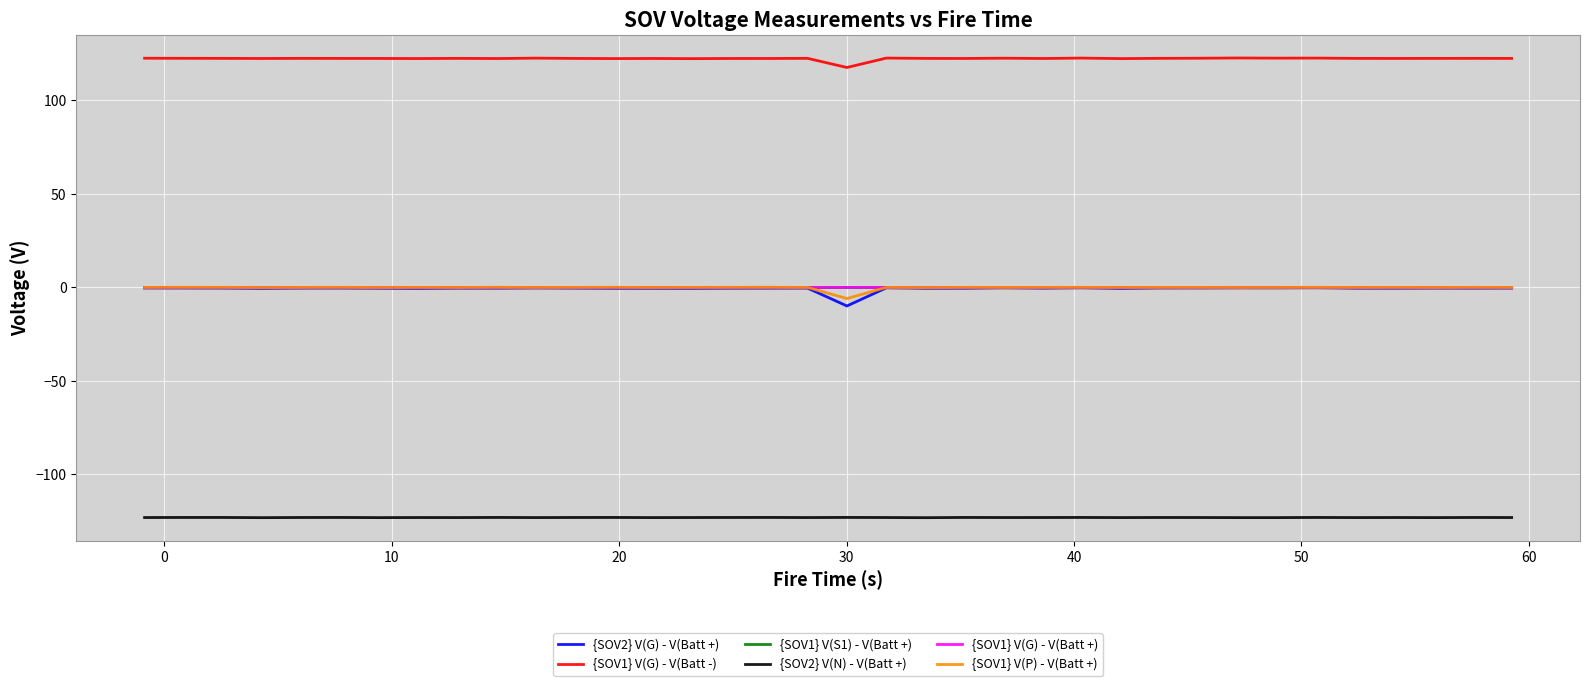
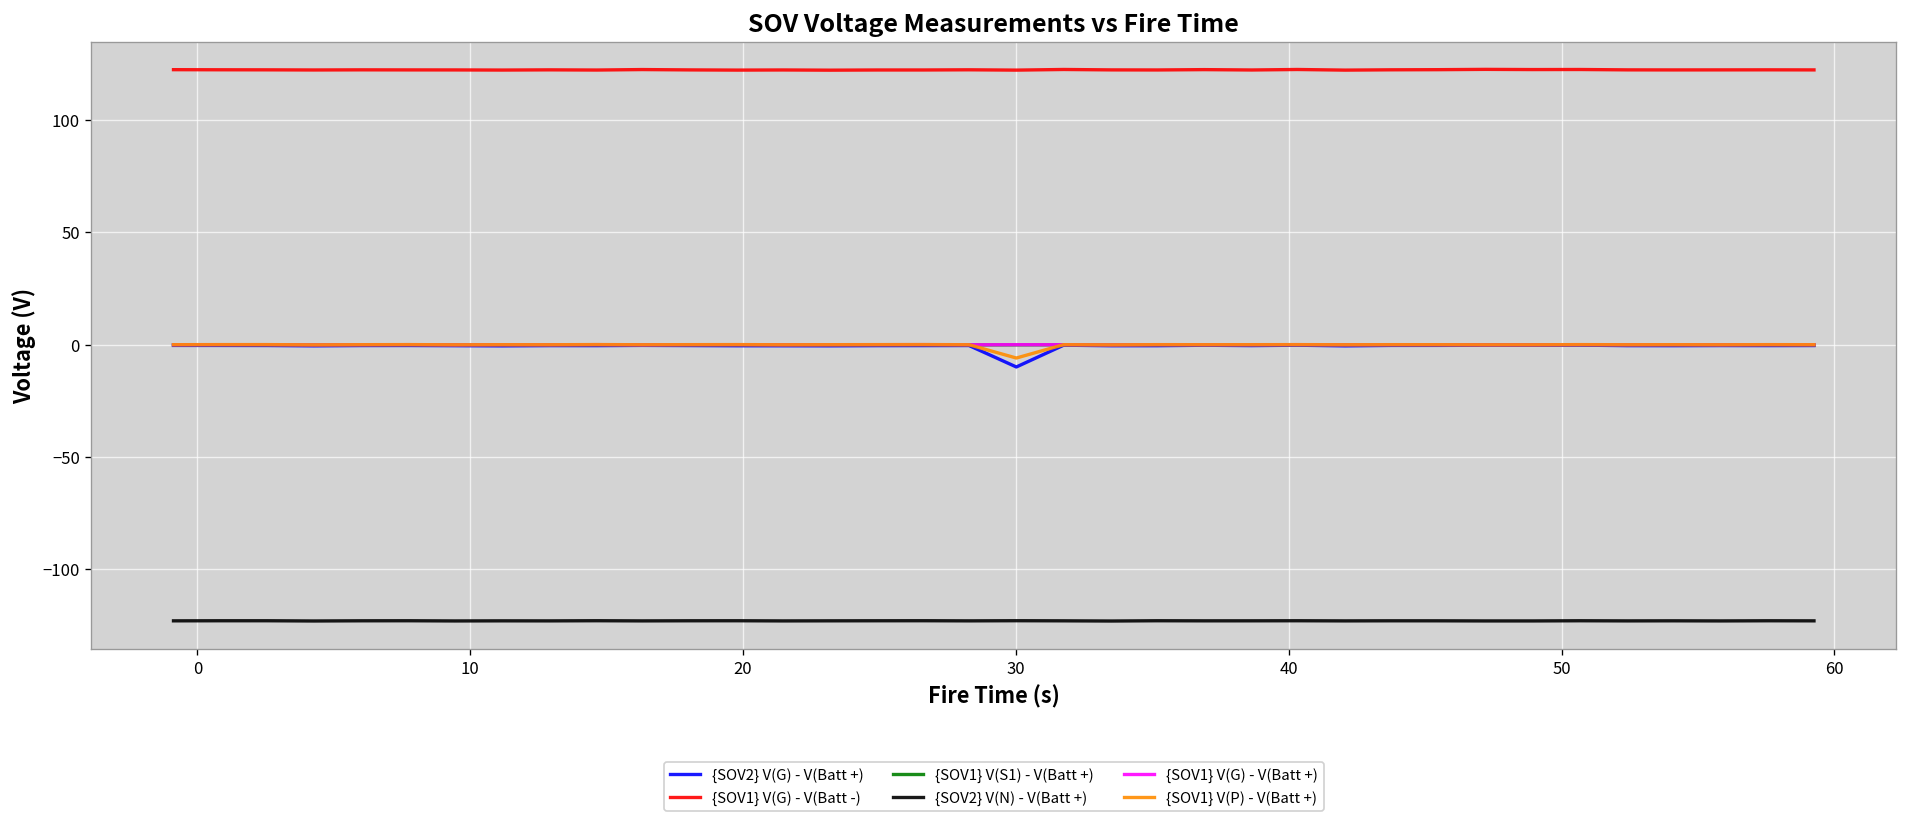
{SOV1} V(G) - V(Batt -), 30: 118 -> 122
